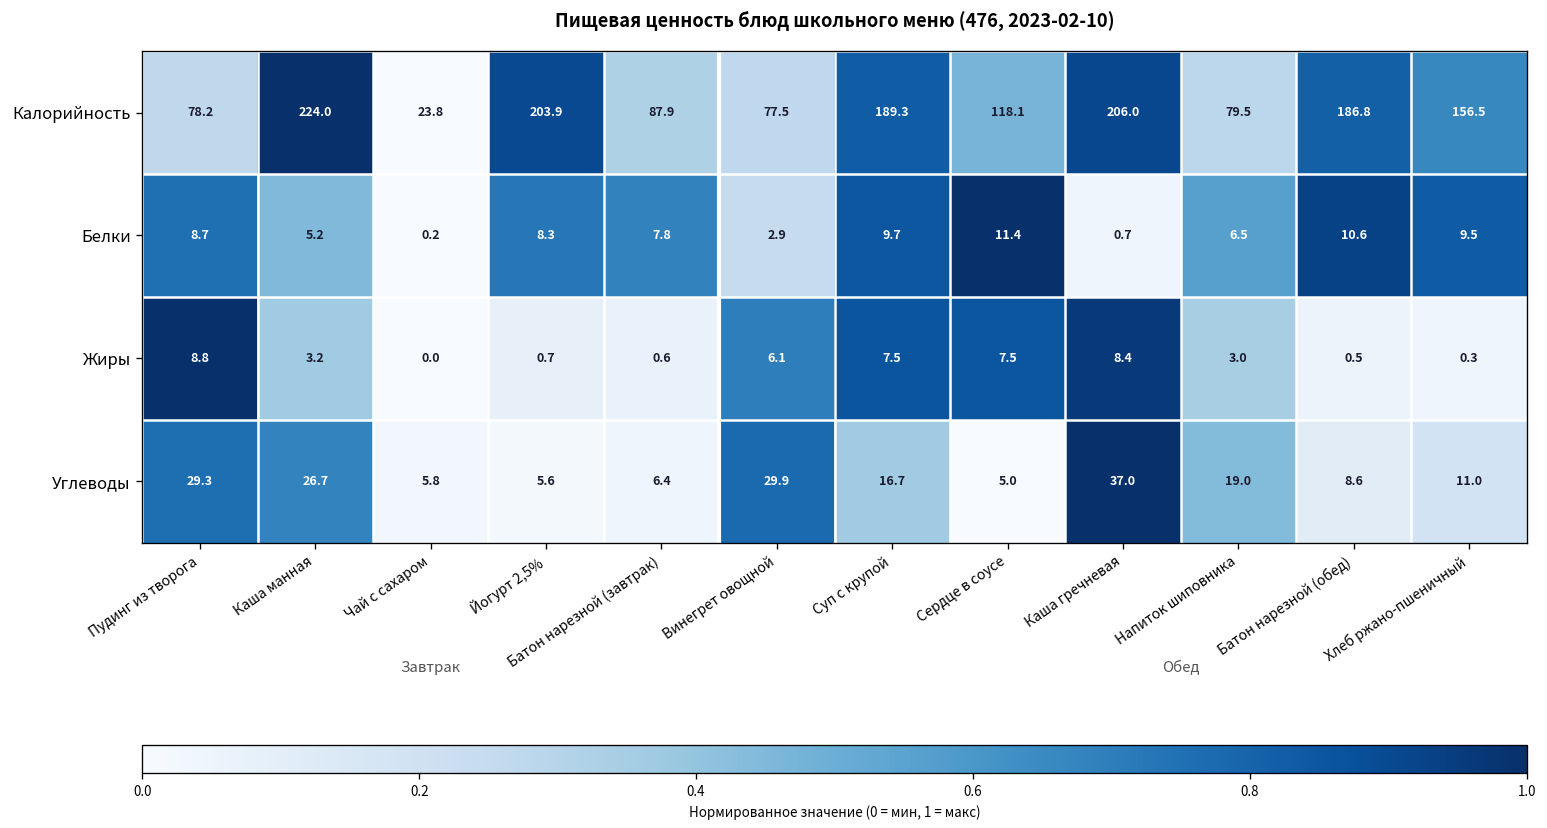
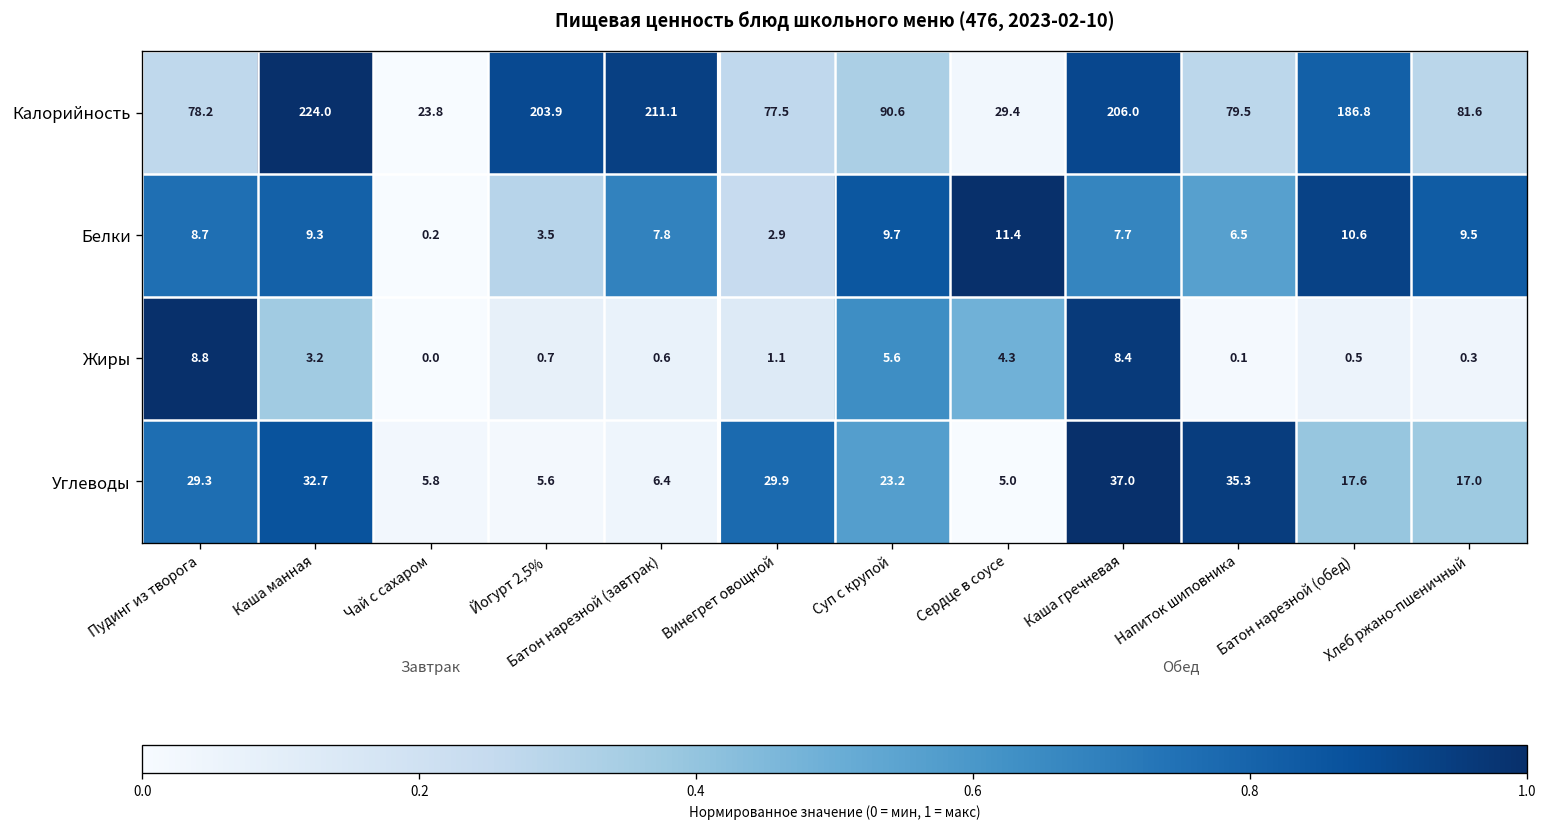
Калорийность, Батон нарезной (завтрак): 87.9 -> 211.1
Калорийность, Суп с крупой: 189.3 -> 90.6
Калорийность, Сердце в соусе: 118.1 -> 29.4
Калорийность, Хлеб ржано-пшеничный: 156.5 -> 81.6
Белки, Каша манная: 5.2 -> 9.3
Белки, Йогурт 2,5%: 8.3 -> 3.5
Белки, Каша гречневая: 0.7 -> 7.7
Жиры, Винегрет овощной: 6.1 -> 1.1
Жиры, Суп с крупой: 7.5 -> 5.6
Жиры, Сердце в соусе: 7.5 -> 4.3
Жиры, Напиток шиповника: 3.0 -> 0.1
Углеводы, Каша манная: 26.7 -> 32.7
Углеводы, Суп с крупой: 16.7 -> 23.2
Углеводы, Напиток шиповника: 19.0 -> 35.3
Углеводы, Батон нарезной (обед): 8.6 -> 17.6
Углеводы, Хлеб ржано-пшеничный: 11.0 -> 17.0
